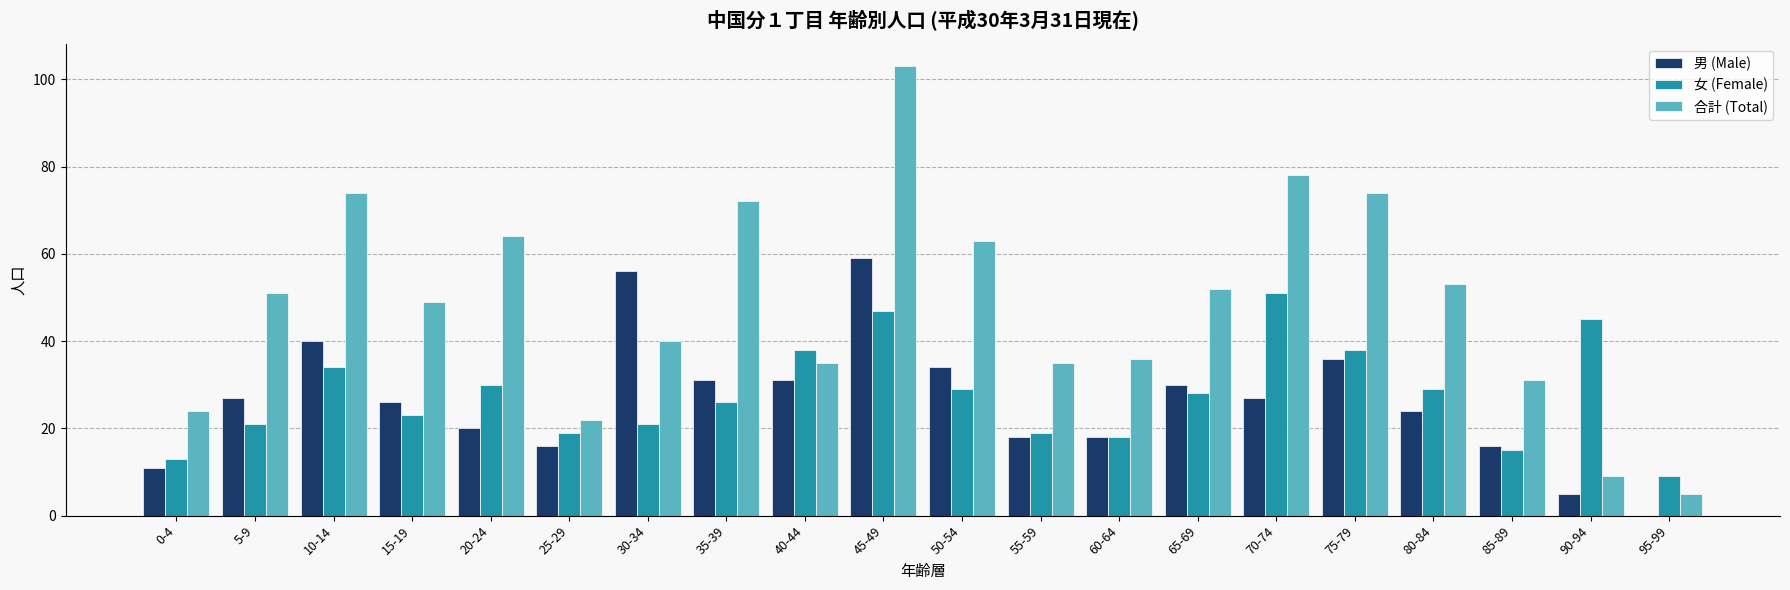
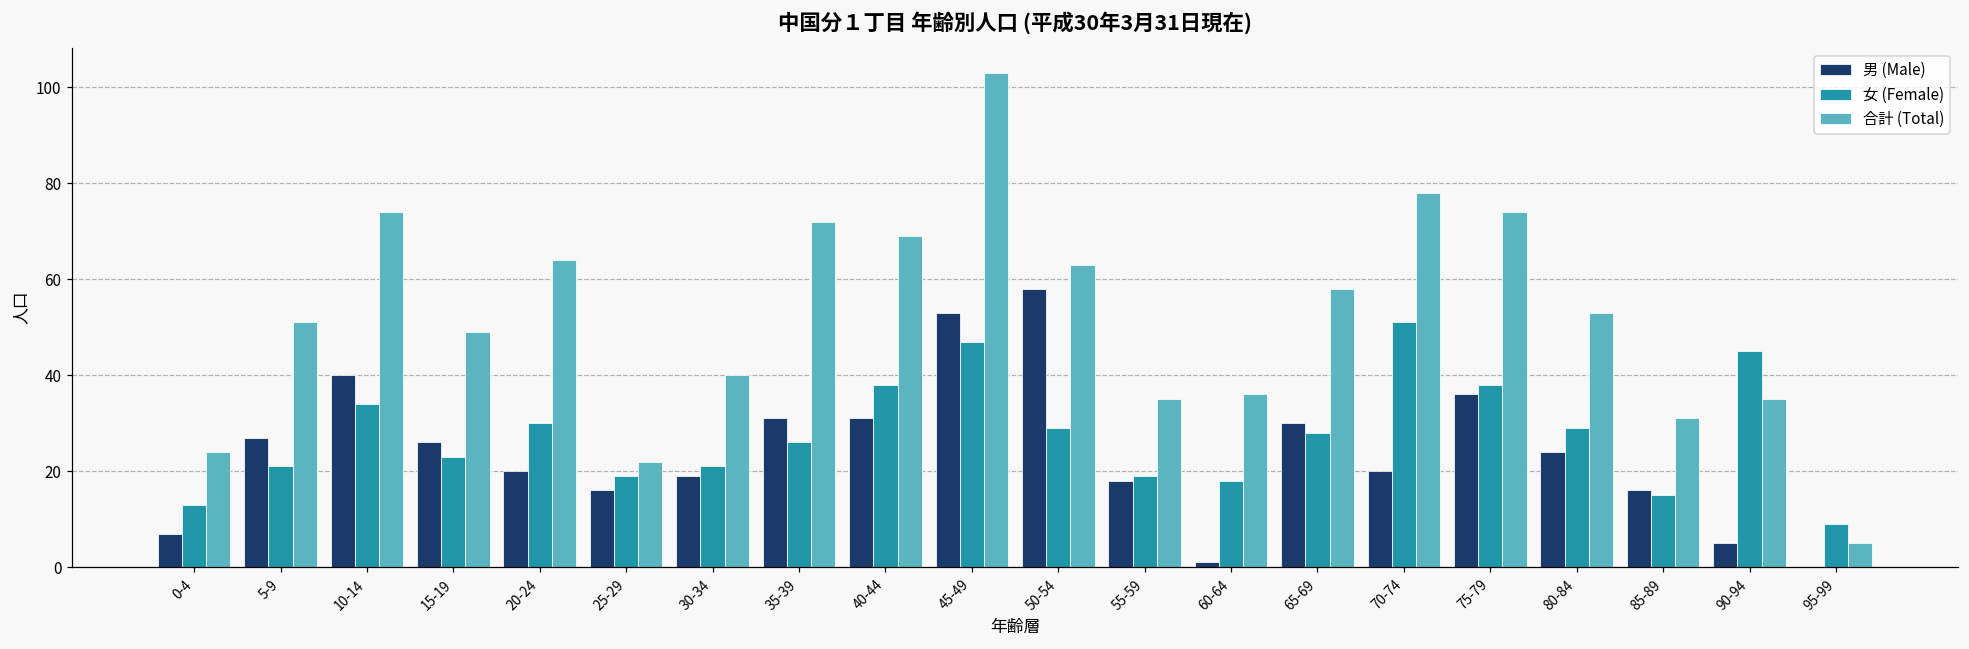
男 (Male), 0-4: 11 -> 7
男 (Male), 30-34: 56 -> 19
合計 (Total), 40-44: 35 -> 69
男 (Male), 45-49: 59 -> 53
男 (Male), 50-54: 34 -> 58
男 (Male), 60-64: 18 -> 1
合計 (Total), 65-69: 52 -> 58
男 (Male), 70-74: 27 -> 20
合計 (Total), 90-94: 9 -> 35
